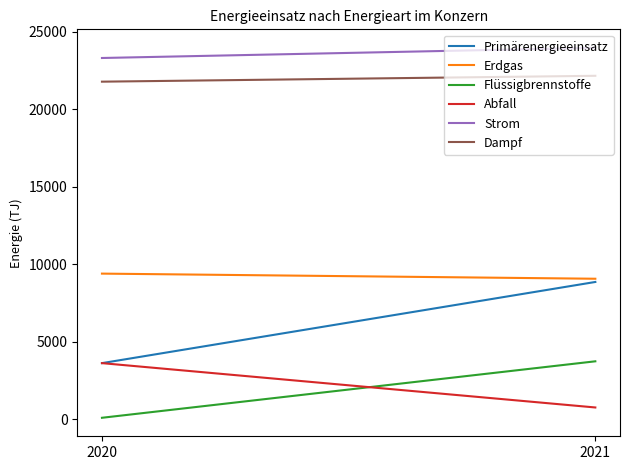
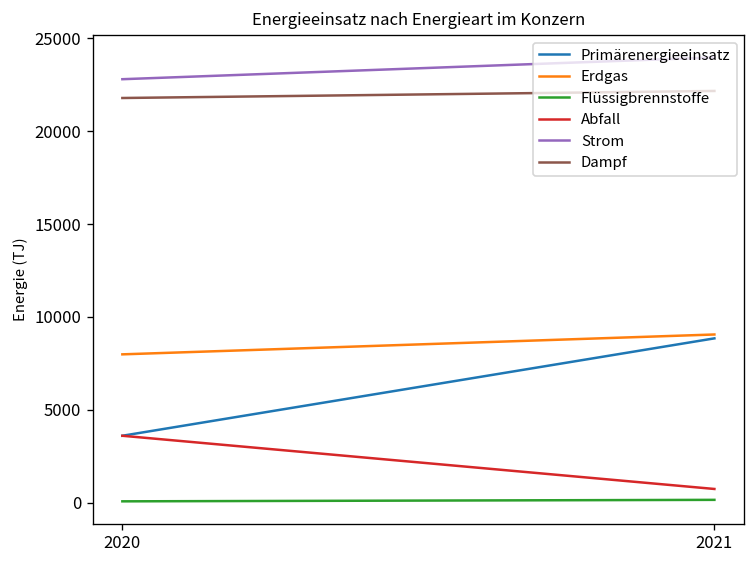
Erdgas, 2020: 9400 -> 8000
Strom, 2020: 23300 -> 22800
Flüssigbrennstoffe, 2021: 3700 -> 200
